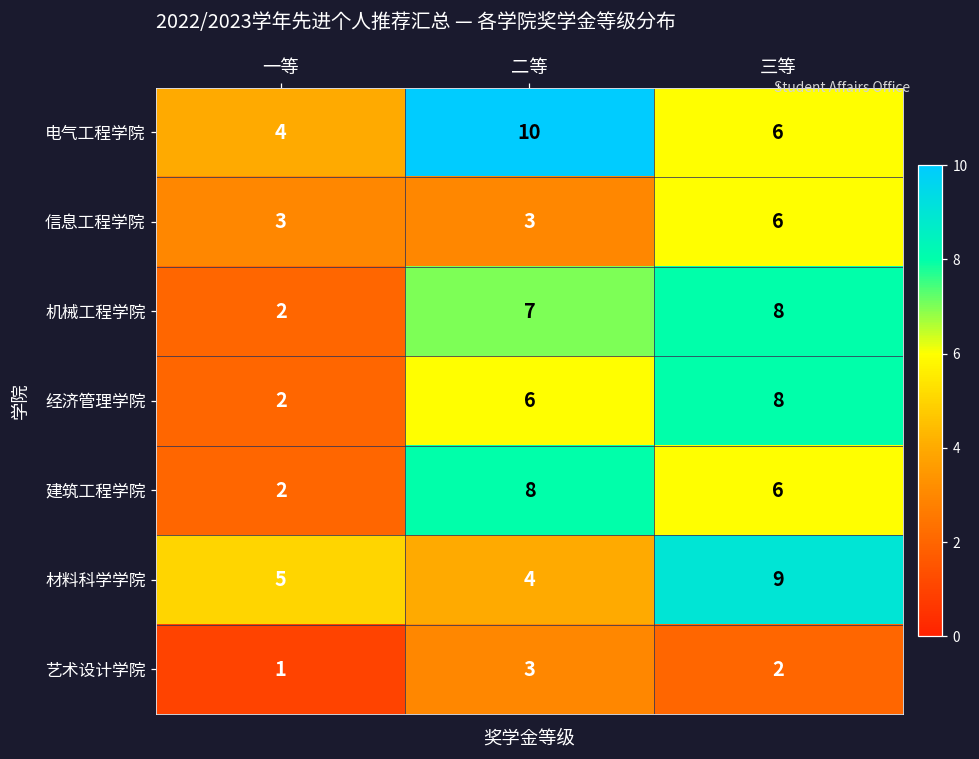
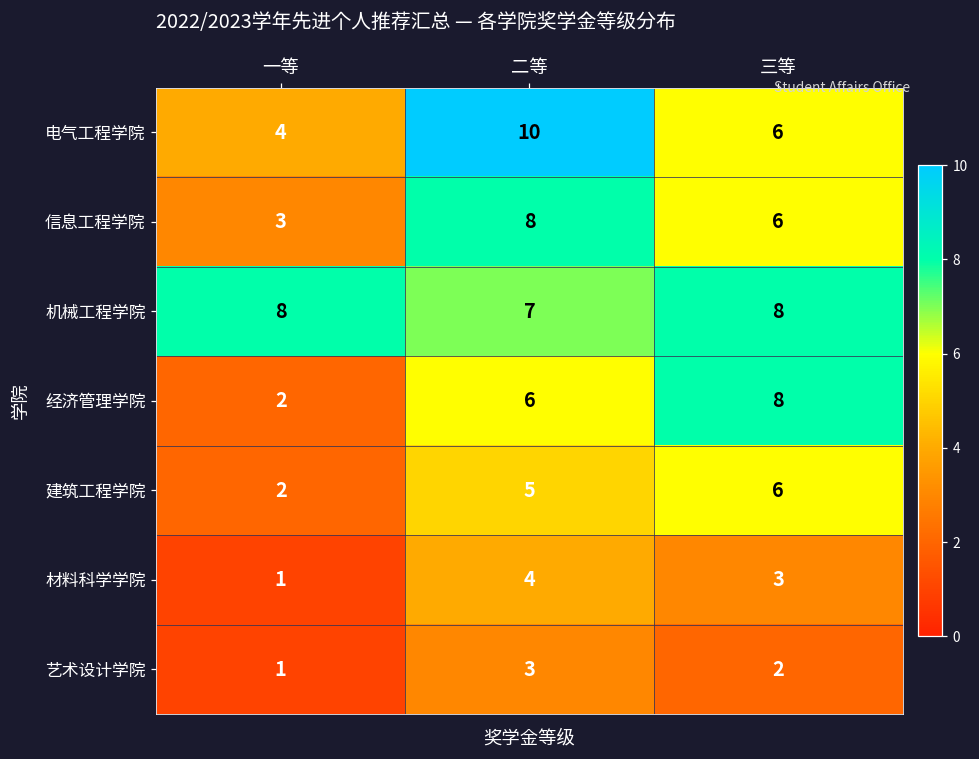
信息工程学院, 二等: 3 -> 8
机械工程学院, 一等: 2 -> 8
建筑工程学院, 二等: 8 -> 5
材料科学学院, 一等: 5 -> 1
材料科学学院, 三等: 9 -> 3
